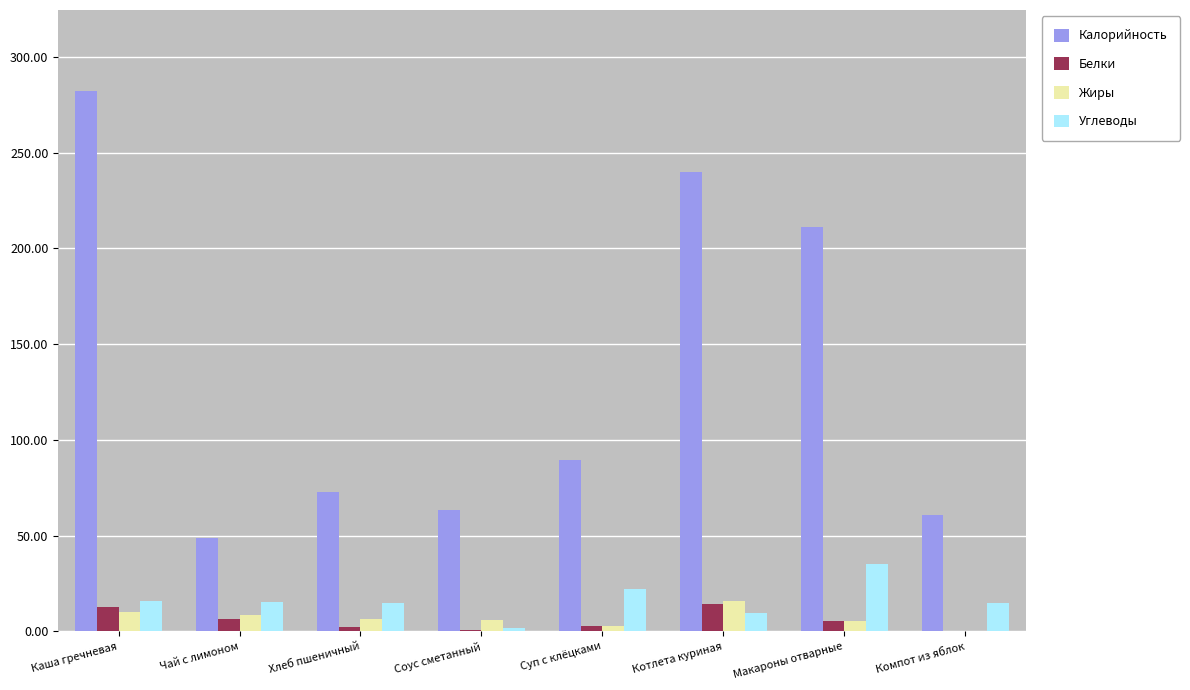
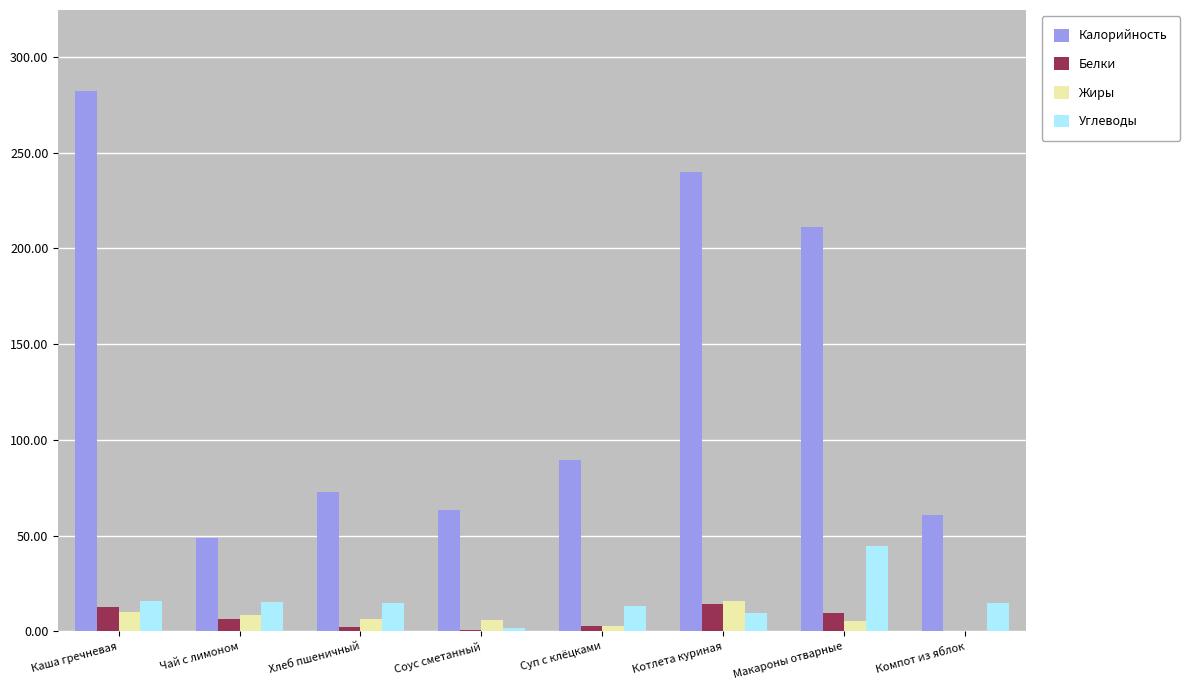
Углеводы, Суп с клёцками: 22 -> 13
Белки, Макароны отварные: 6 -> 10
Углеводы, Макароны отварные: 35 -> 44
